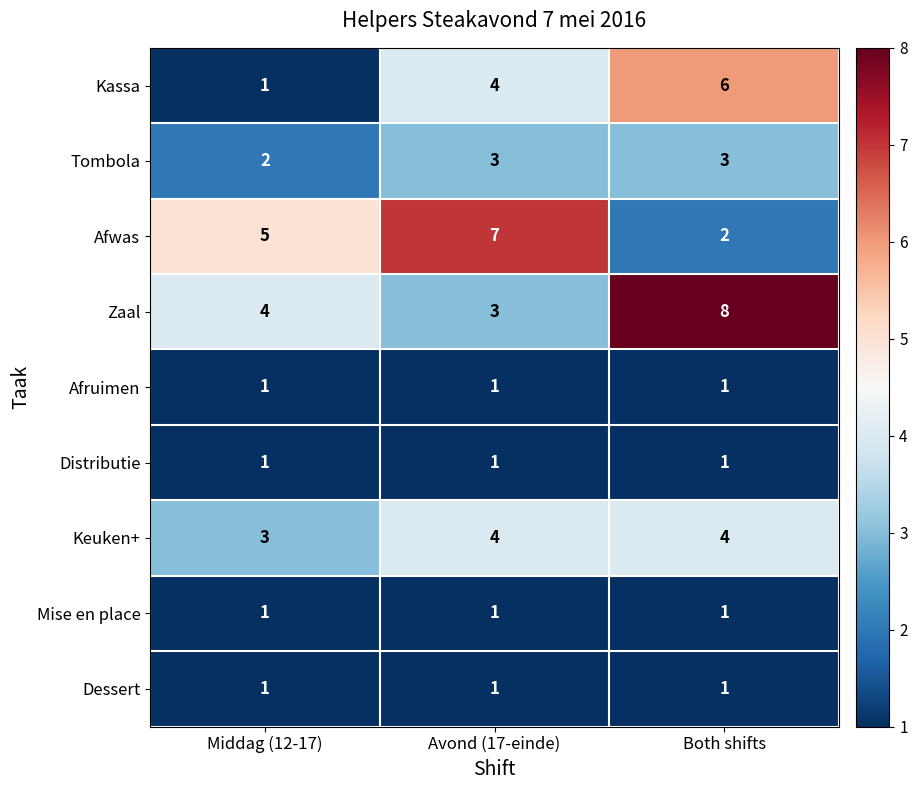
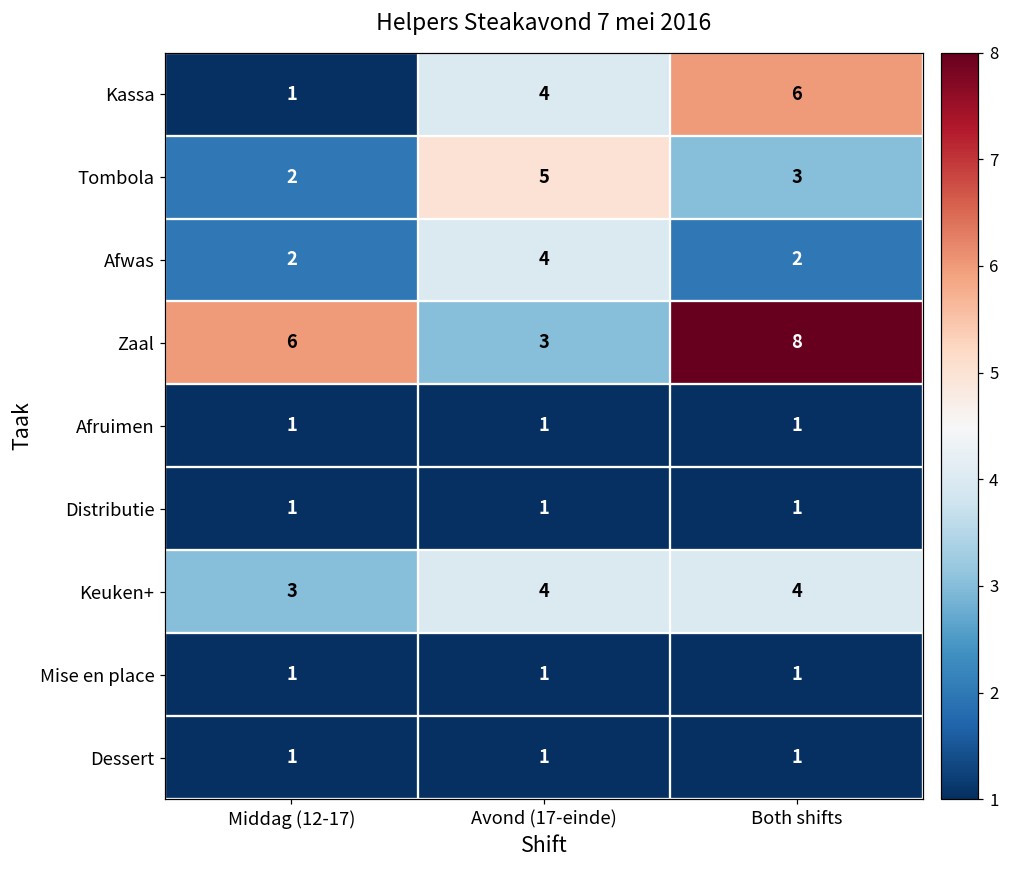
Tombola, Avond (17-einde): 3 -> 5
Afwas, Middag (12-17): 5 -> 2
Afwas, Avond (17-einde): 7 -> 4
Zaal, Middag (12-17): 4 -> 6
